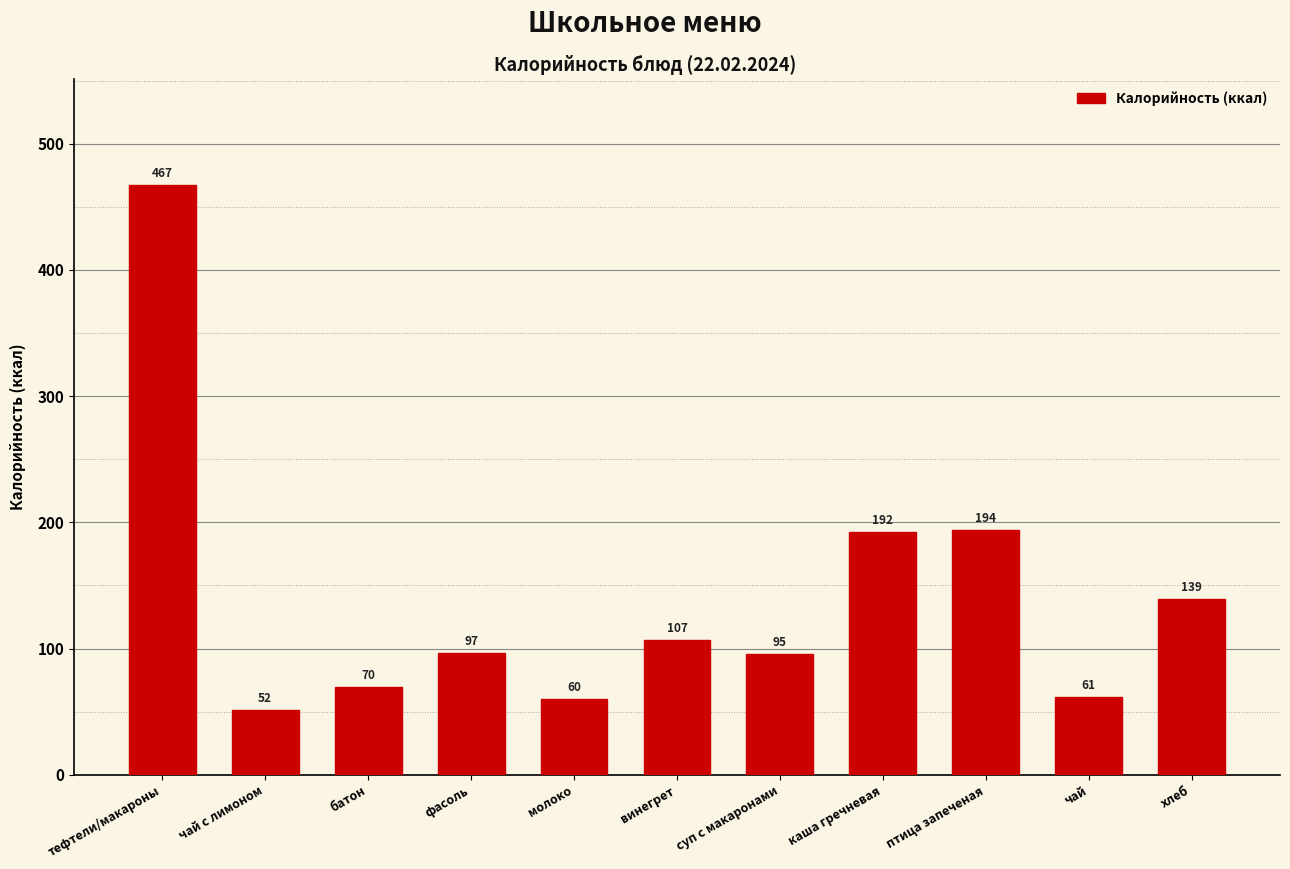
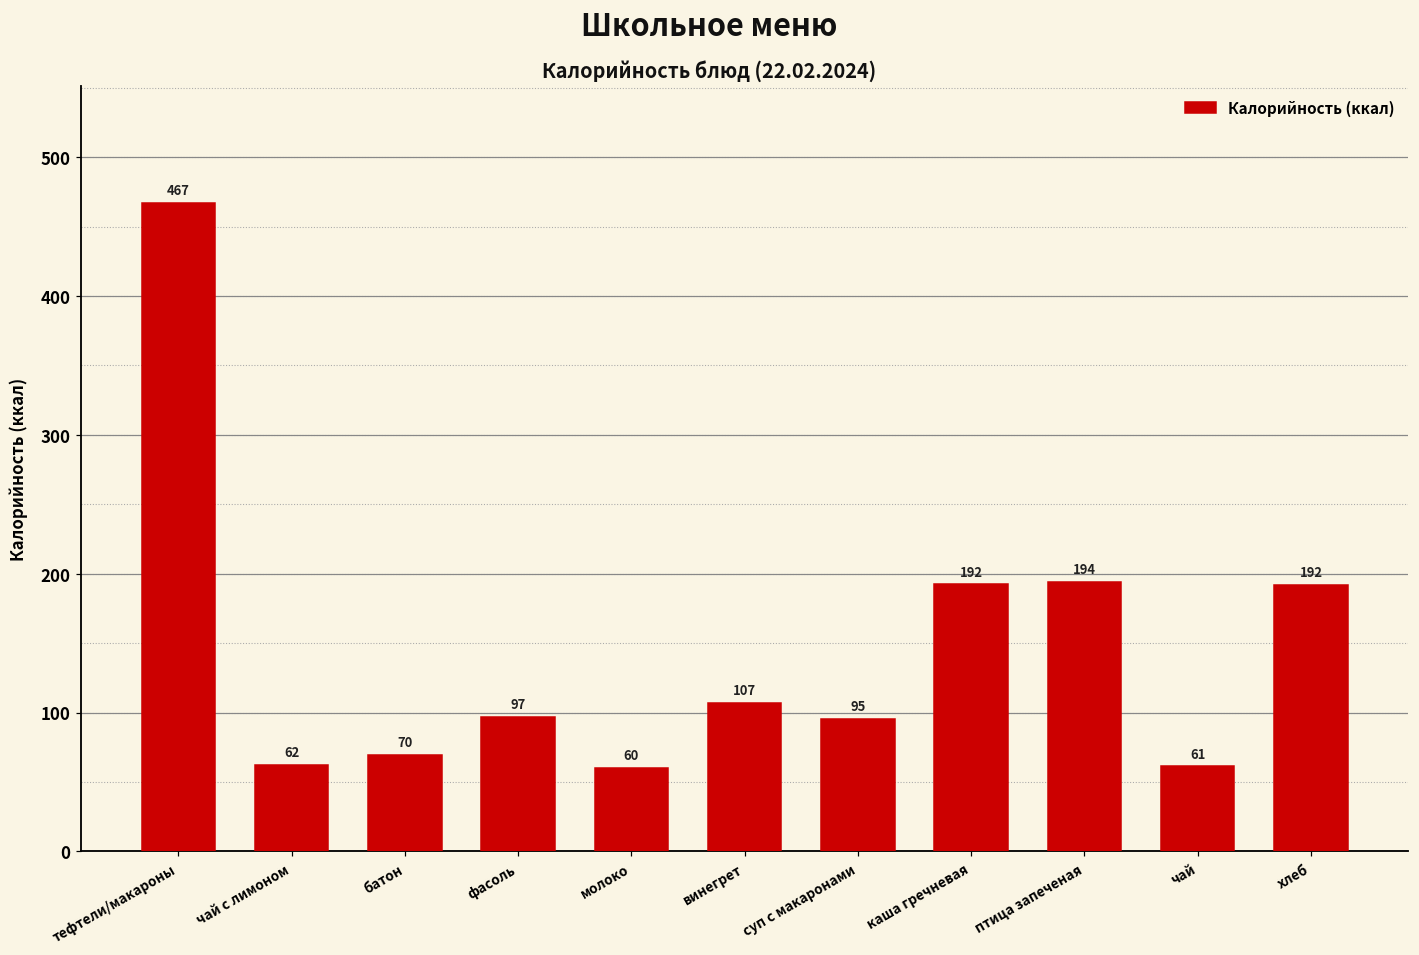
чай с лимоном: 52 -> 62
хлеб: 139 -> 192
